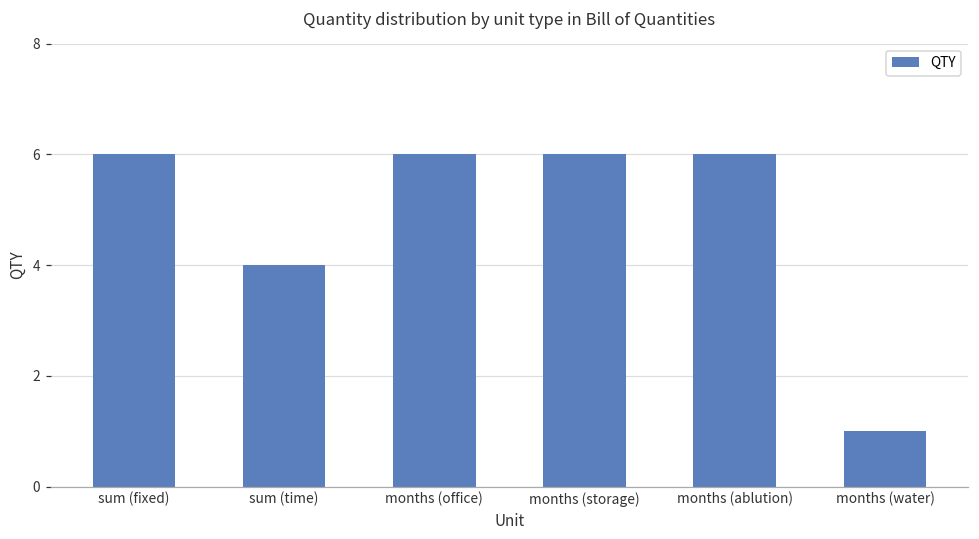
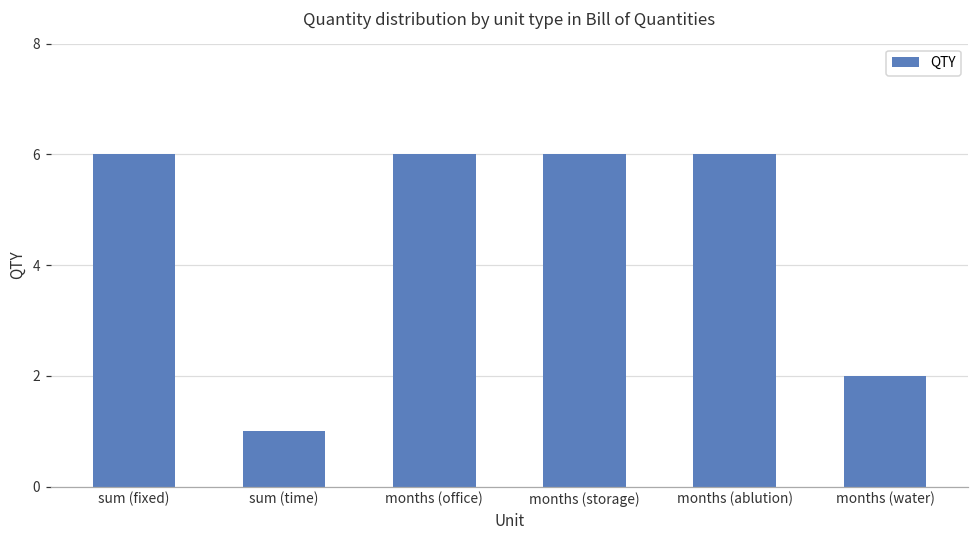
sum (time): 4 -> 1
months (water): 1 -> 2
